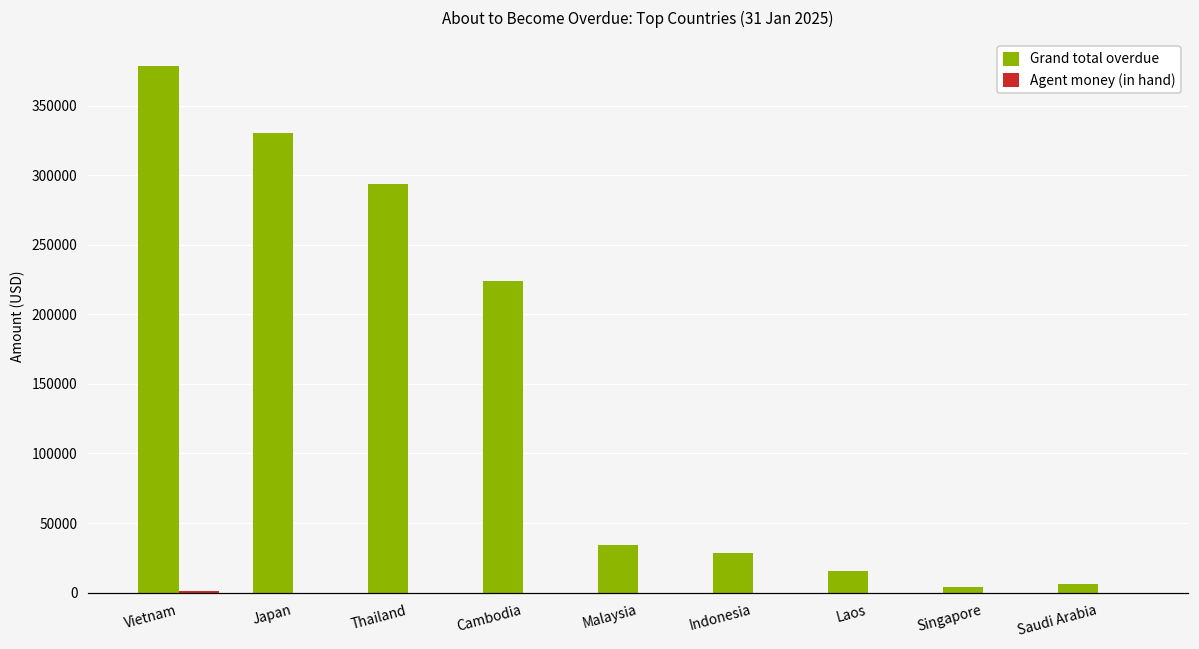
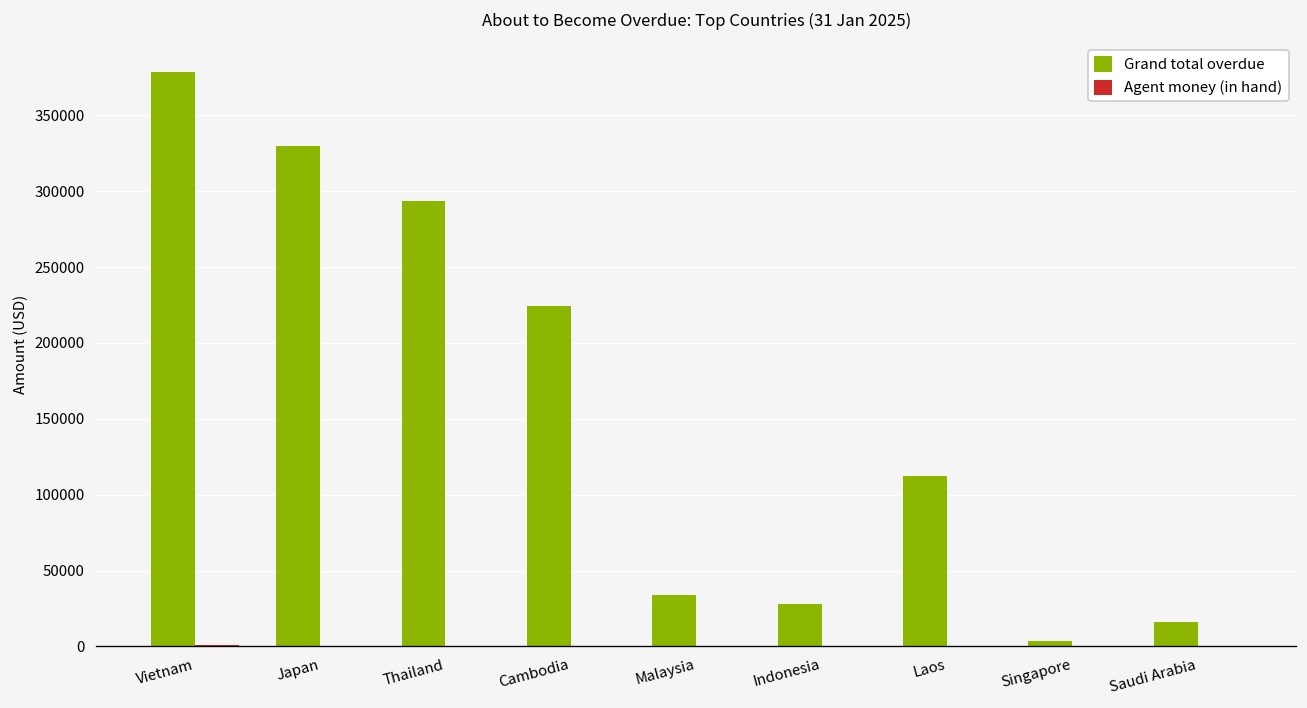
Grand total overdue, Laos: 15000 -> 112000
Grand total overdue, Saudi Arabia: 6000 -> 16000
